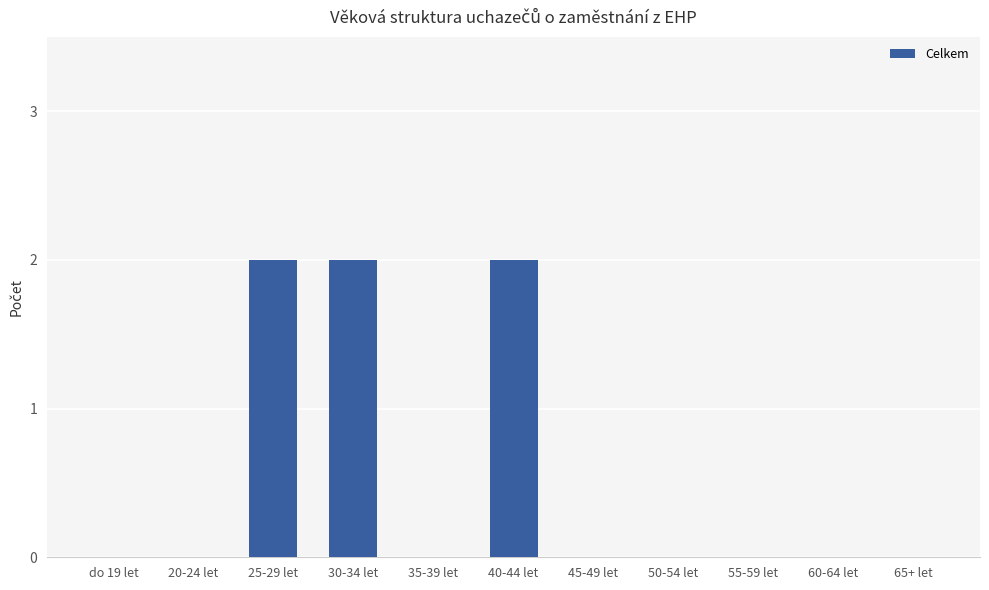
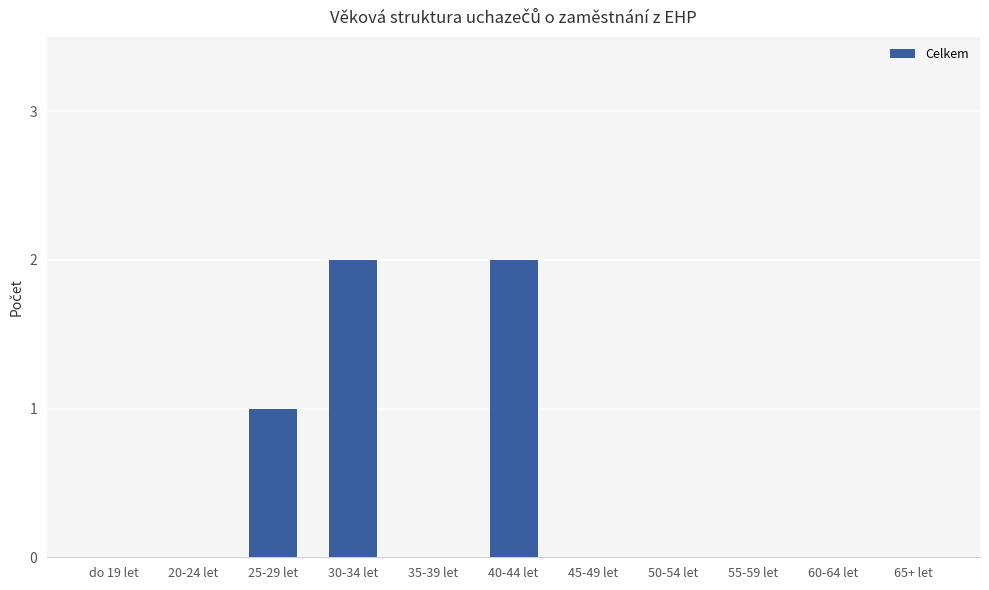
25-29 let: 2 -> 1
